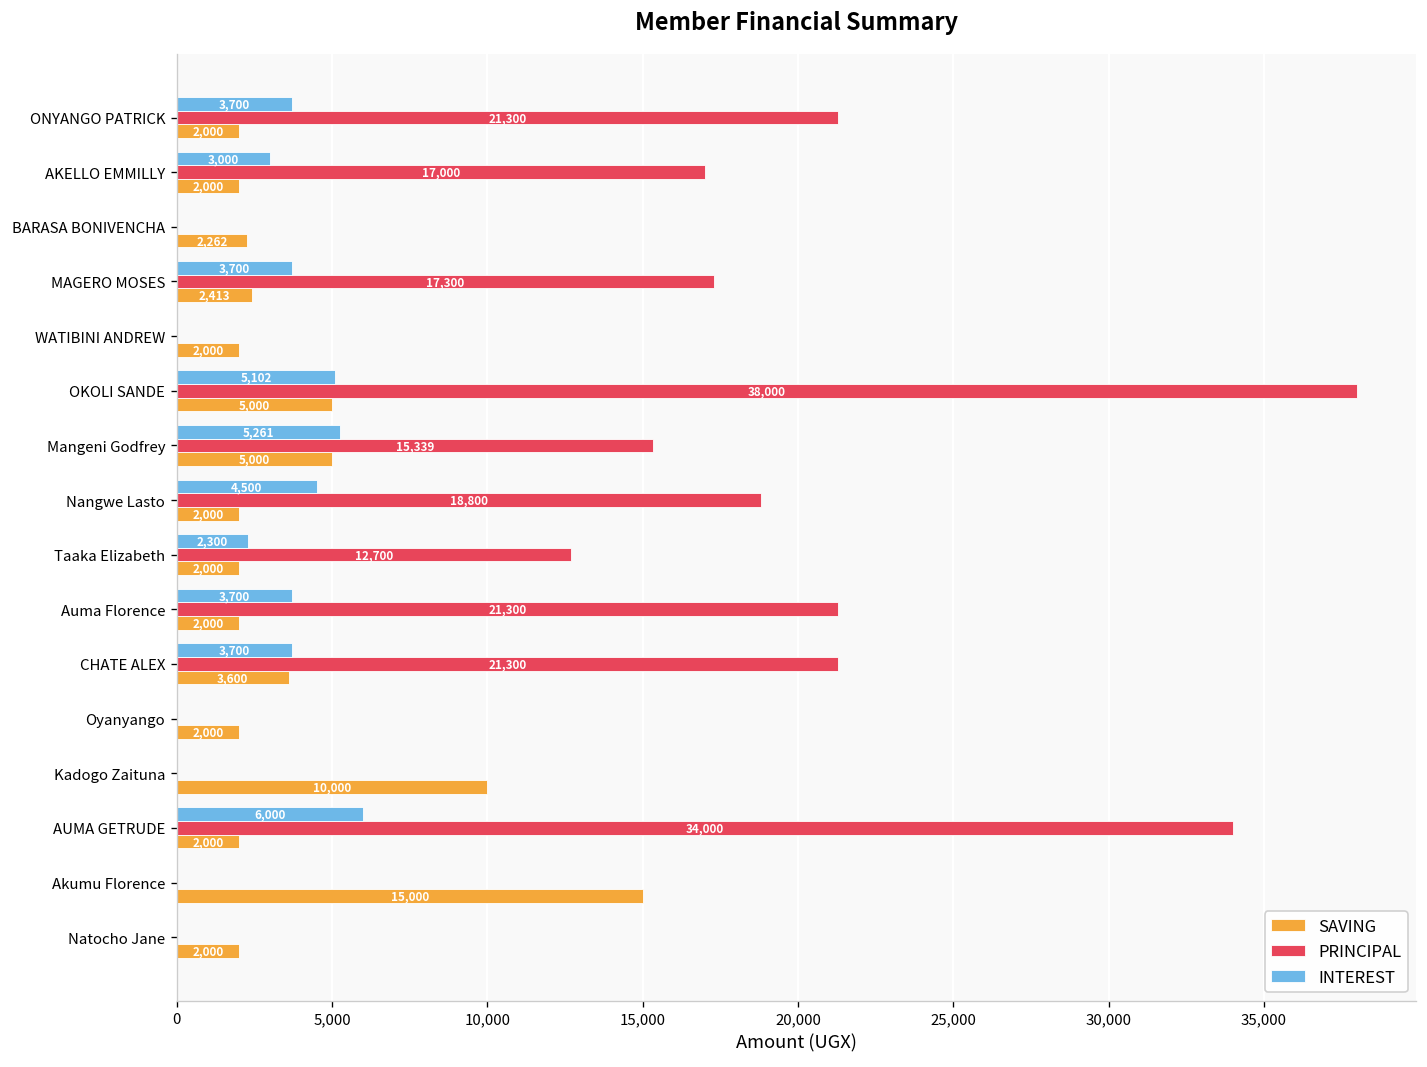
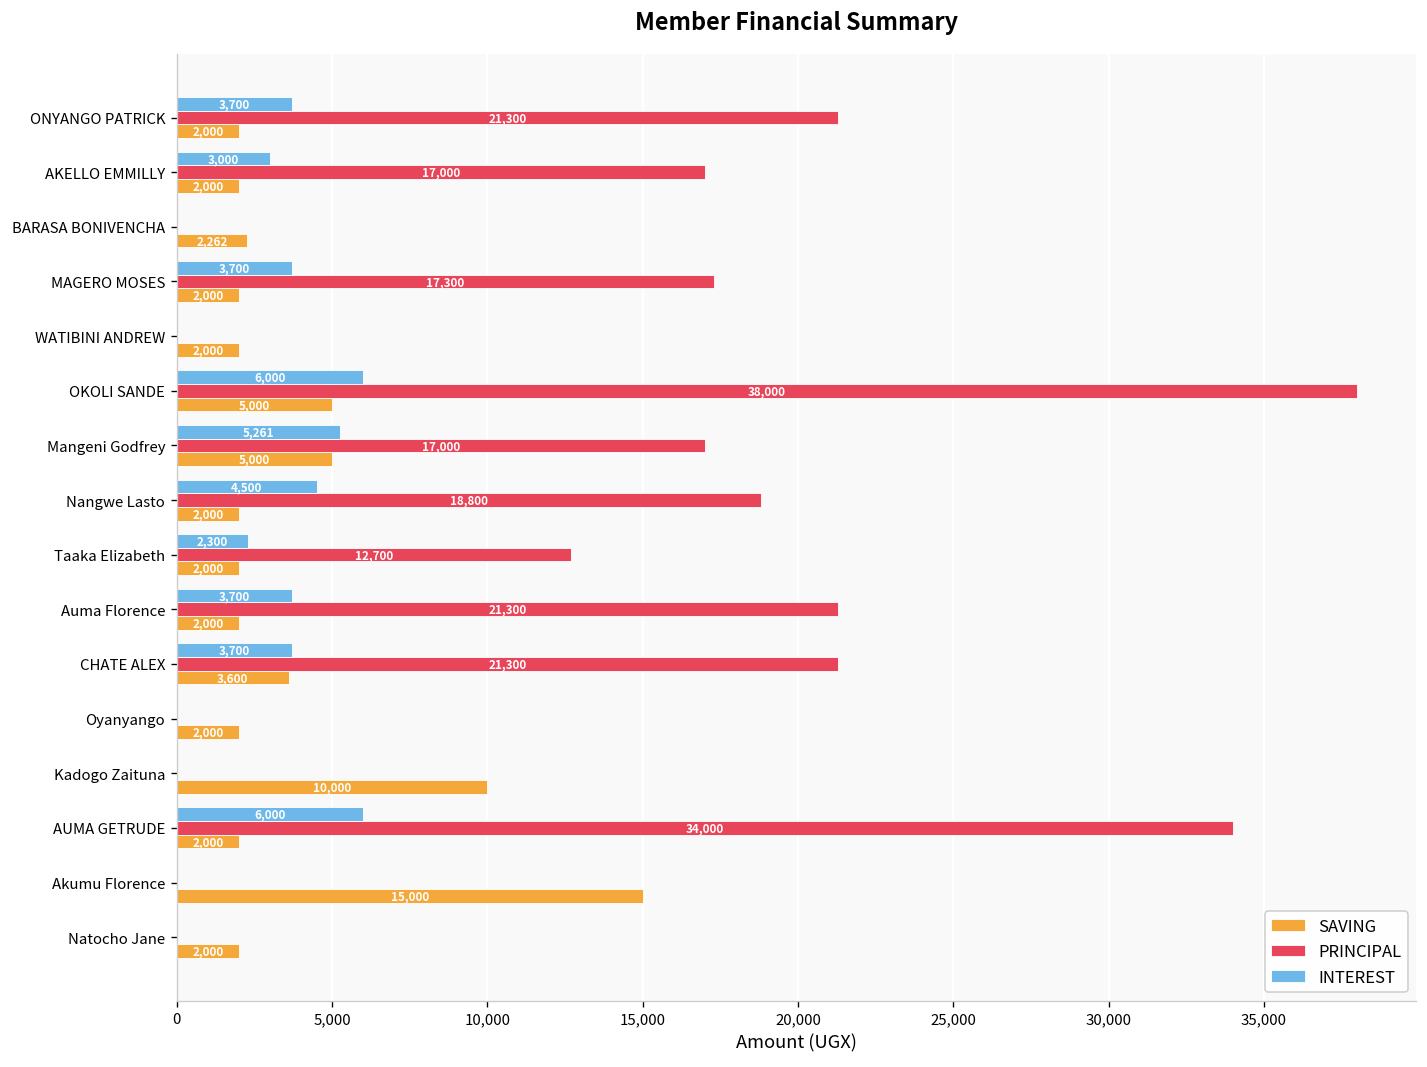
SAVING, MAGERO MOSES: 2,413 -> 2,000
INTEREST, OKOLI SANDE: 5,102 -> 6,000
PRINCIPAL, Mangeni Godfrey: 15,339 -> 17,000
